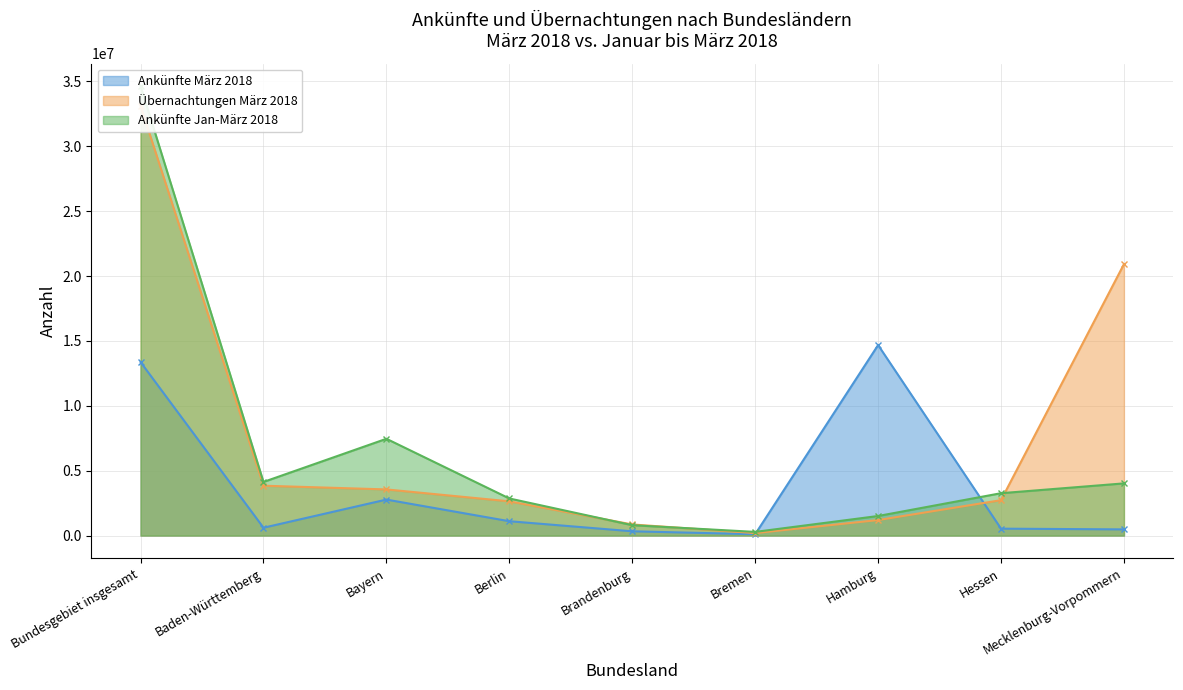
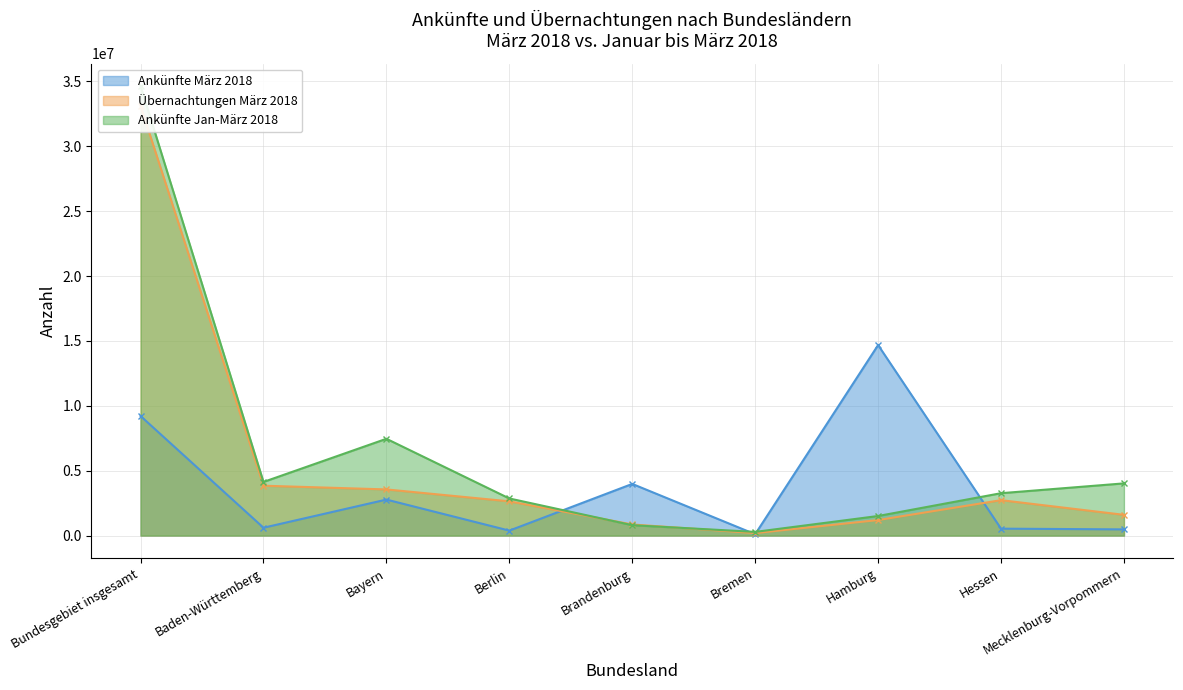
Ankünfte März 2018, Bundesgebiet insgesamt: 13400000 -> 9200000
Ankünfte März 2018, Berlin: 1100000 -> 400000
Ankünfte März 2018, Brandenburg: 300000 -> 4000000
Übernachtungen März 2018, Mecklenburg-Vorpommern: 20900000 -> 1600000
